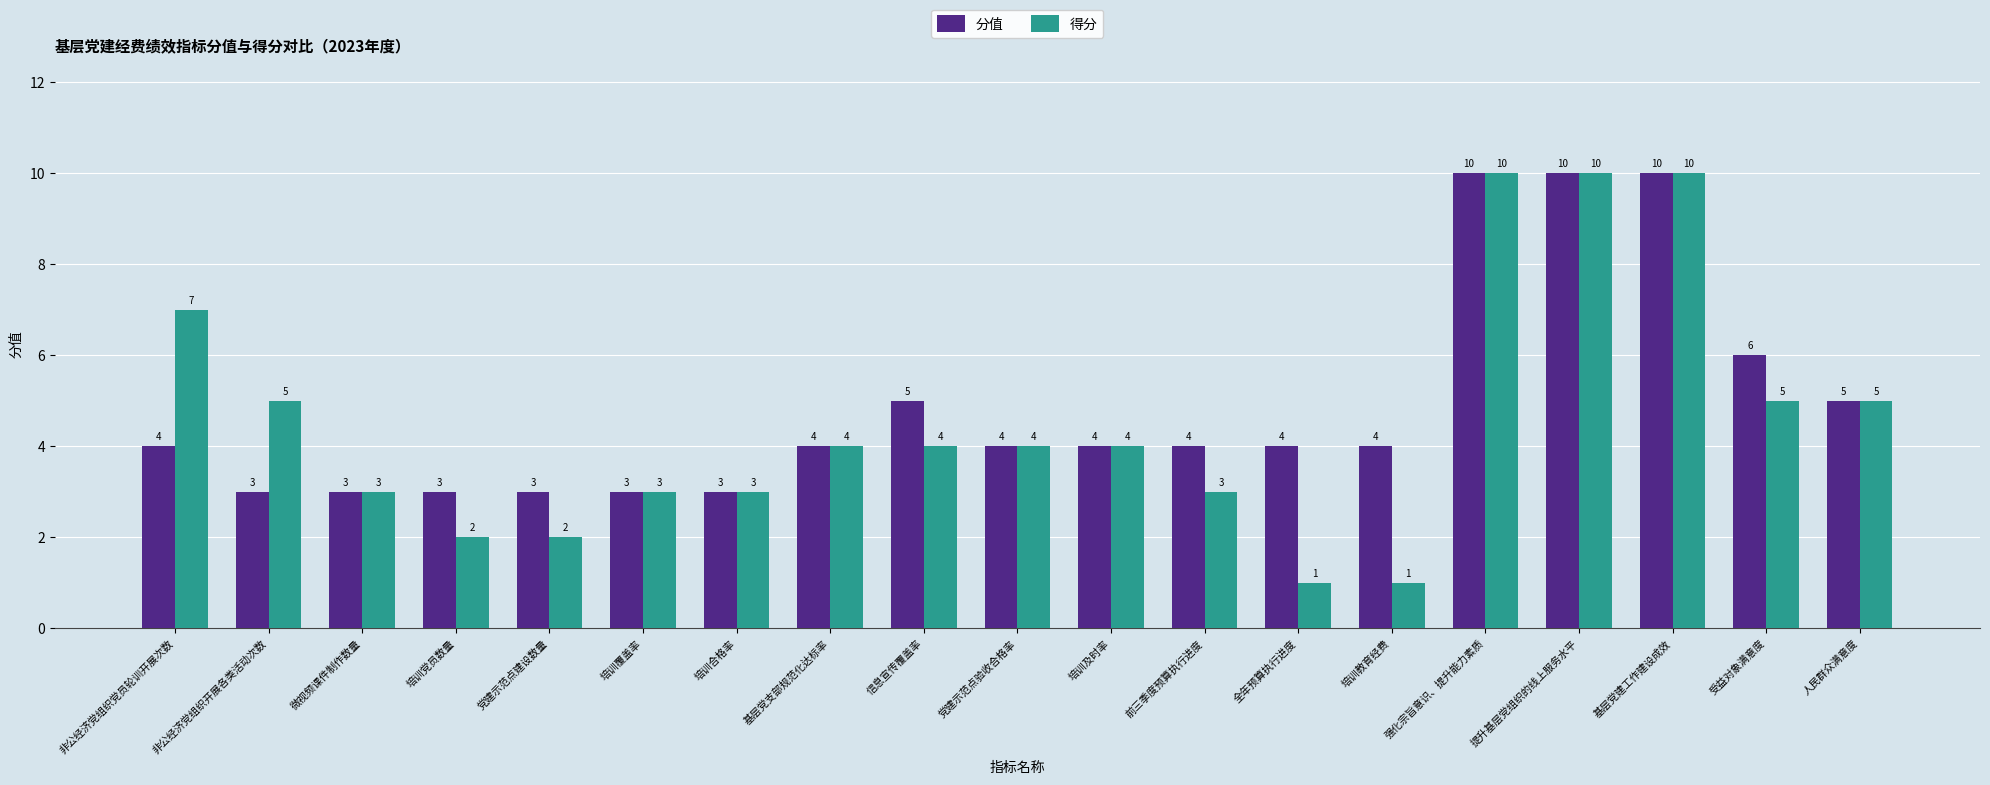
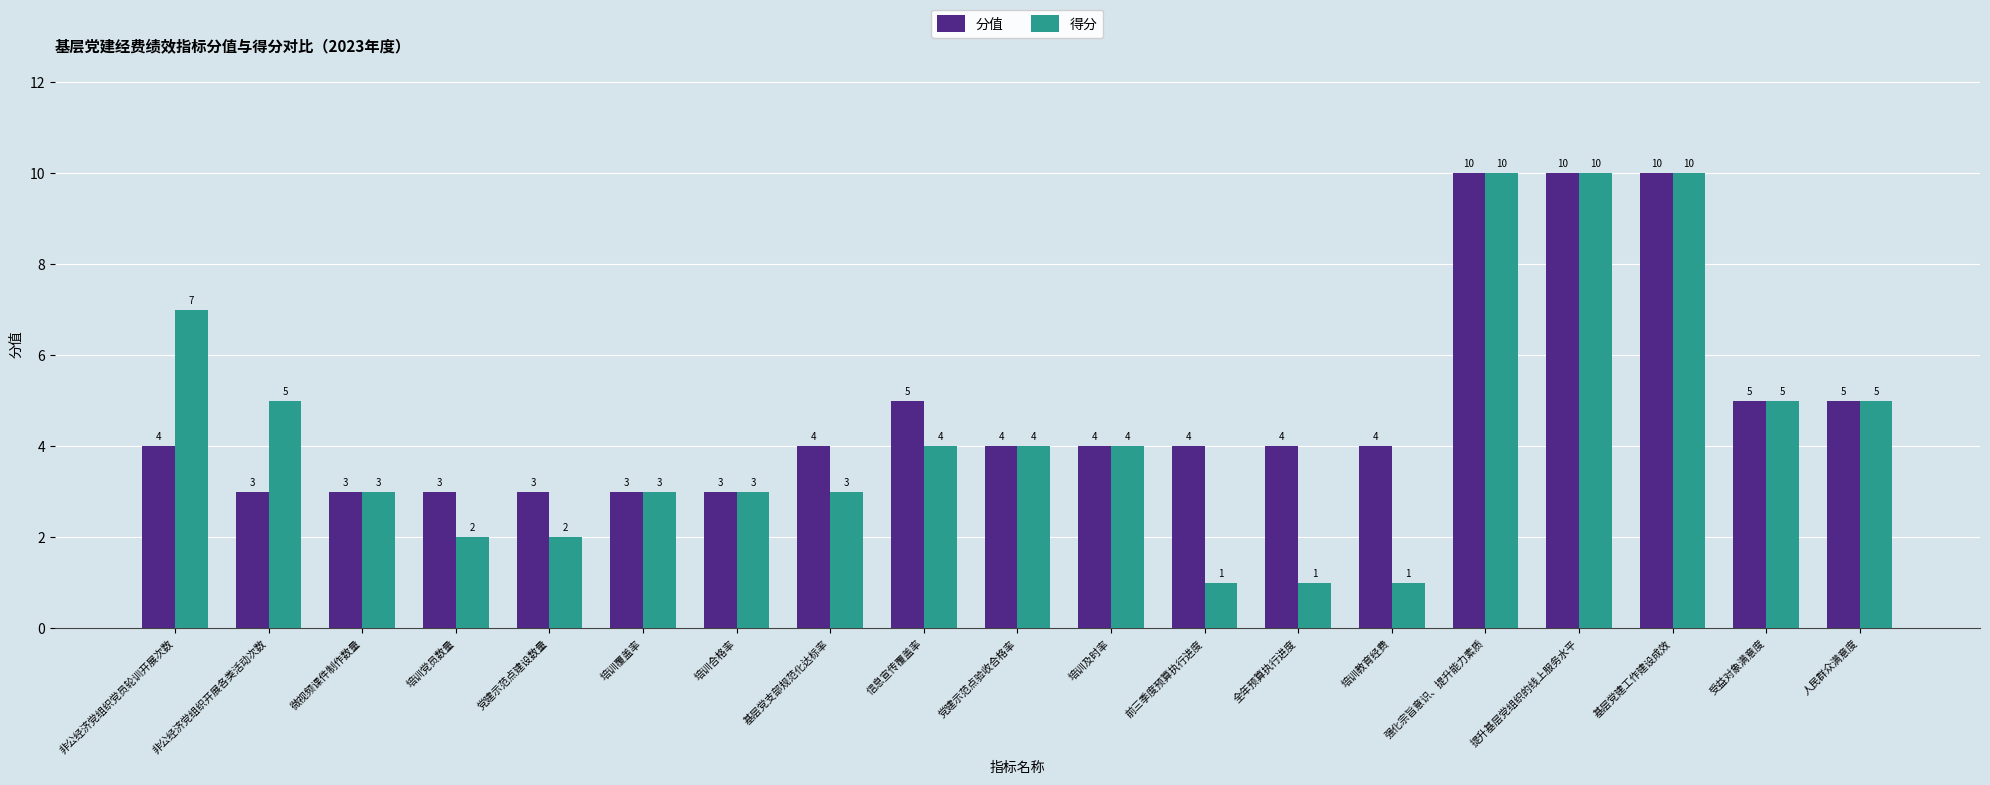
得分, 基层党支部规范化达标率: 4 -> 3
得分, 前三季度预算执行进度: 3 -> 1
分值, 受益对象满意度: 6 -> 5
